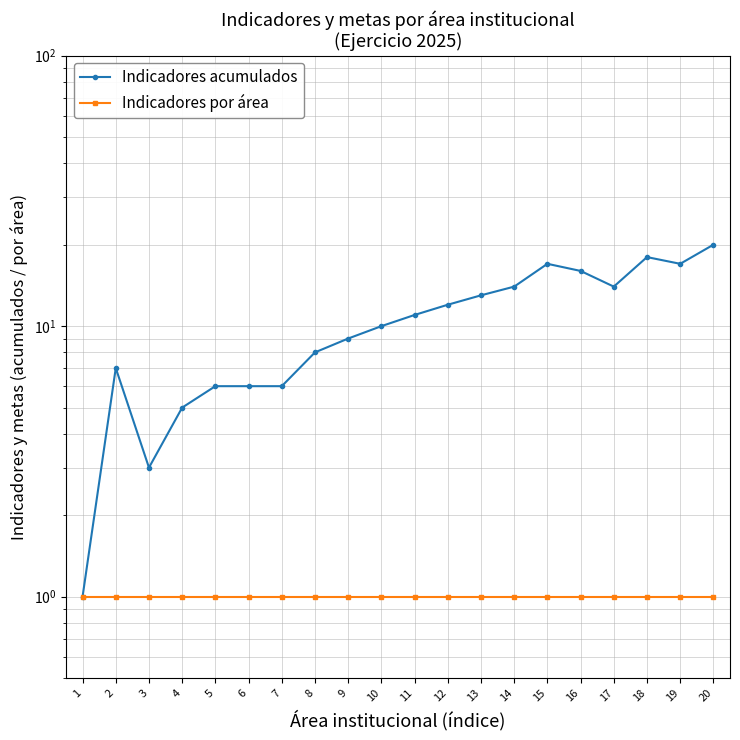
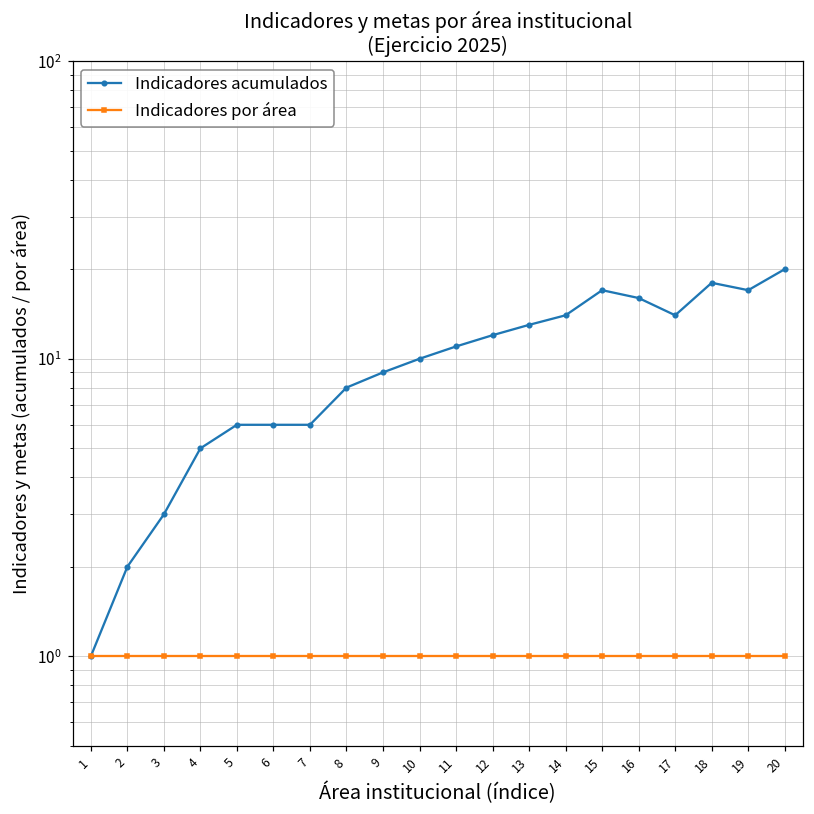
Indicadores acumulados, 2: 7 -> 2
